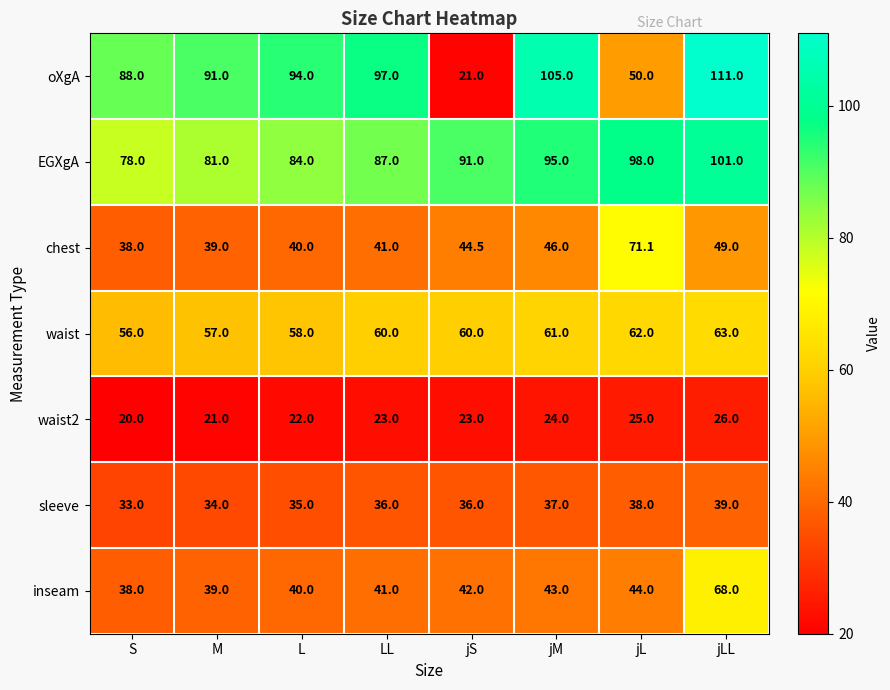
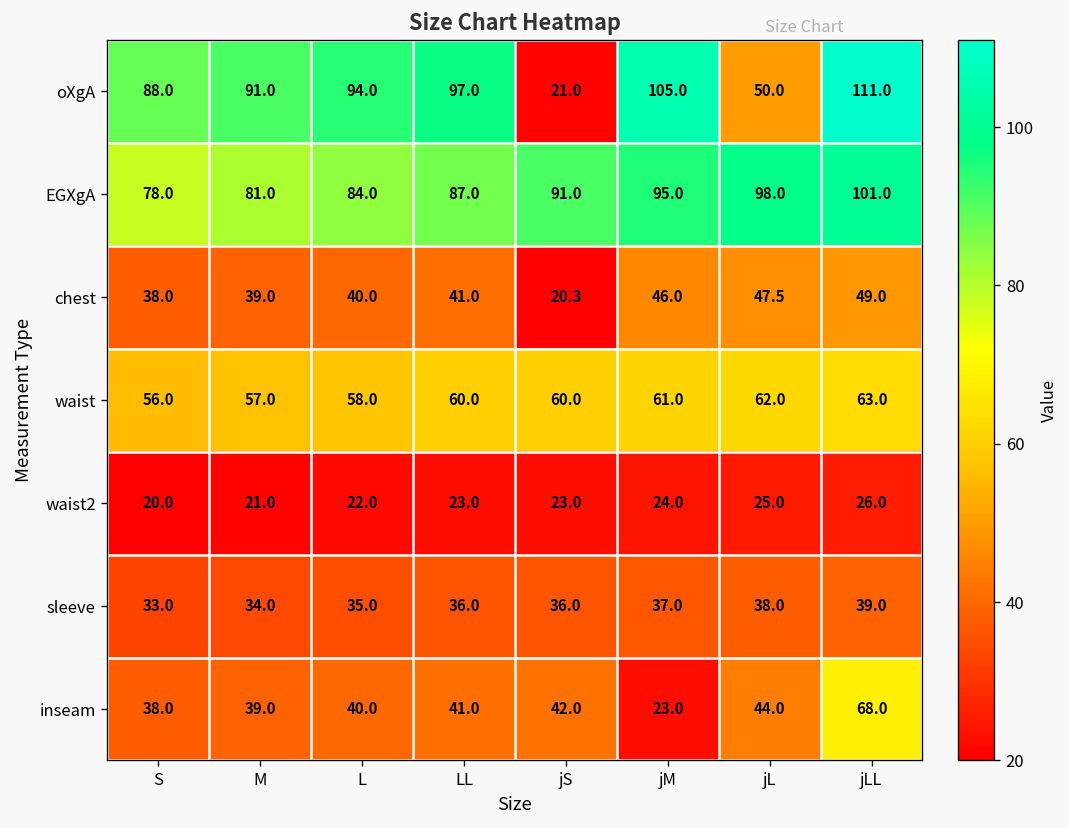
chest, jS: 44.5 -> 20.3
chest, jL: 71.1 -> 47.5
inseam, jM: 43.0 -> 23.0
